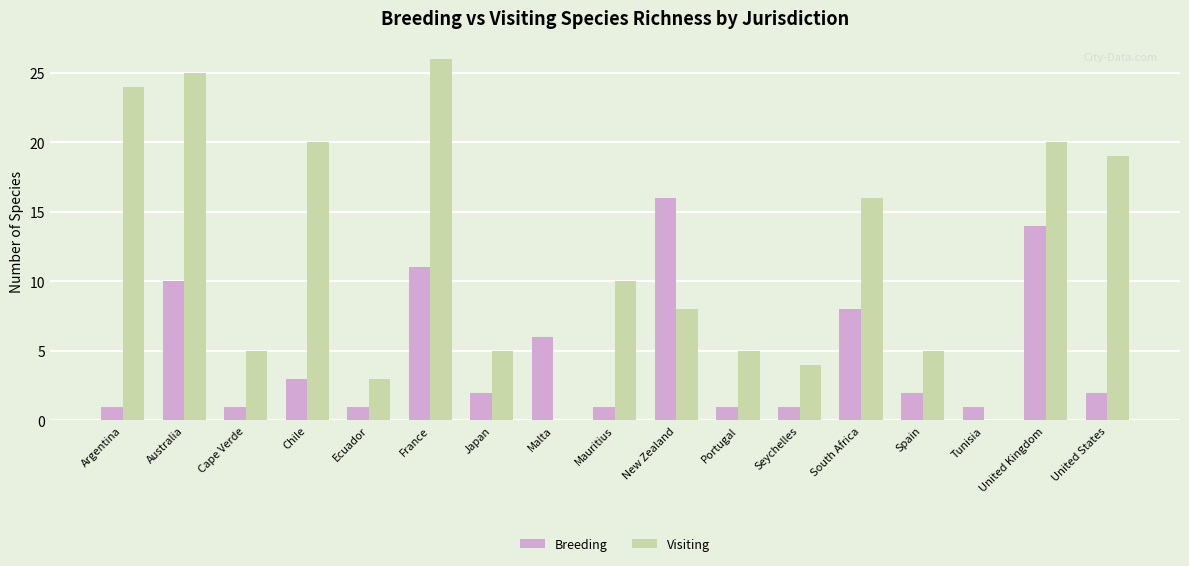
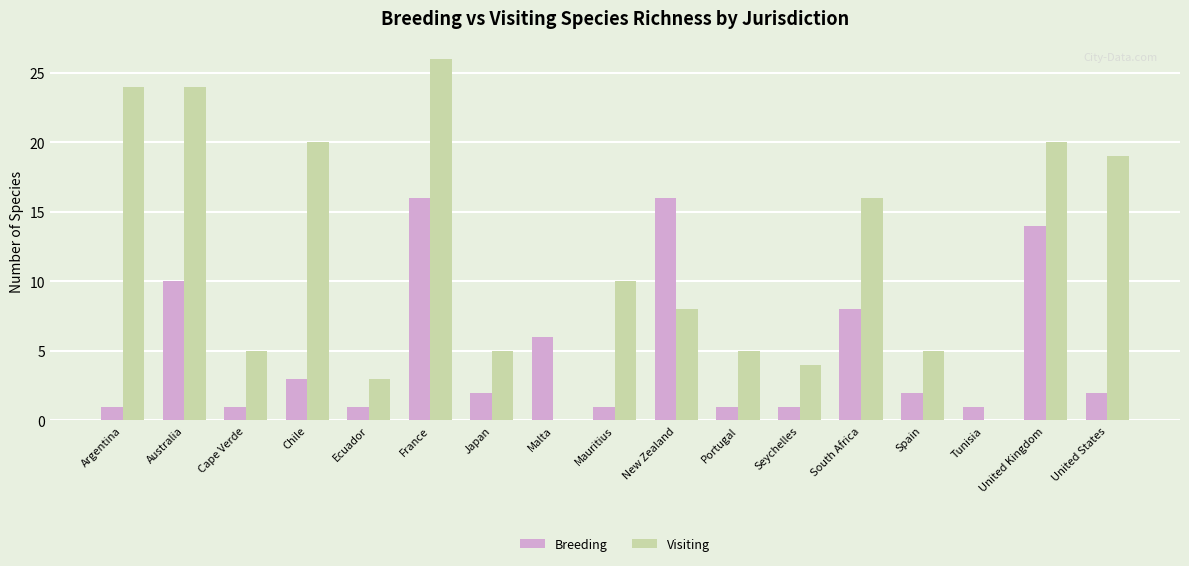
Visiting, Australia: 25 -> 24
Breeding, France: 11 -> 16
